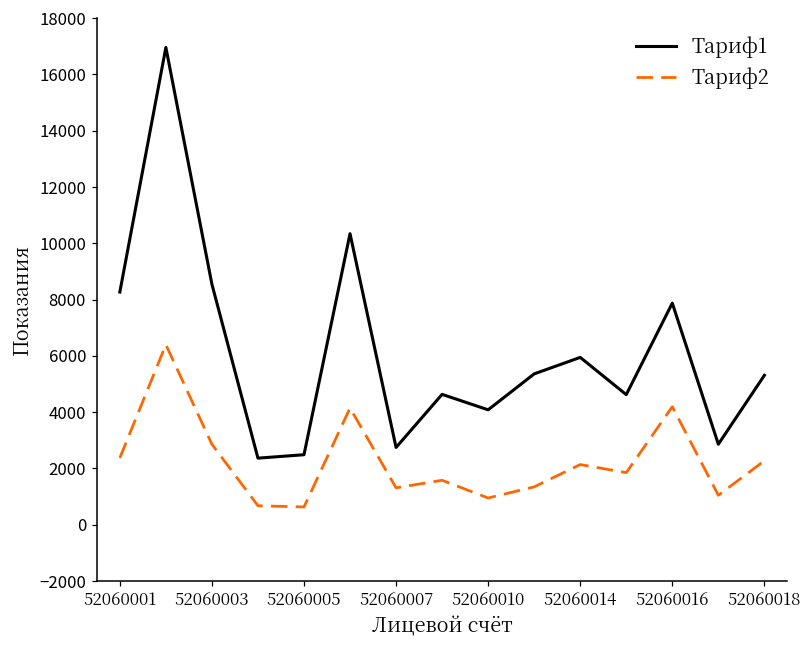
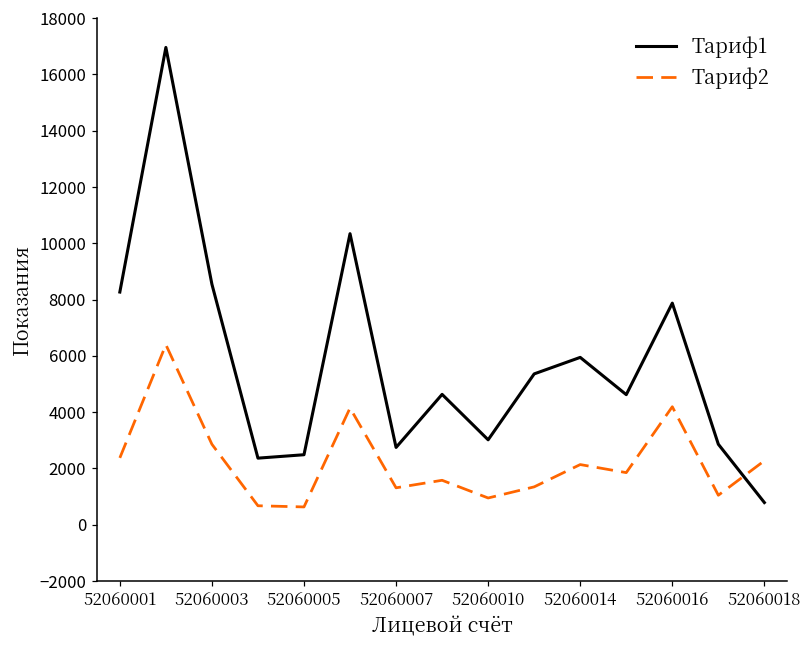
Тариф1, 52060010: 4100 -> 3000
Тариф1, 52060018: 5300 -> 800
